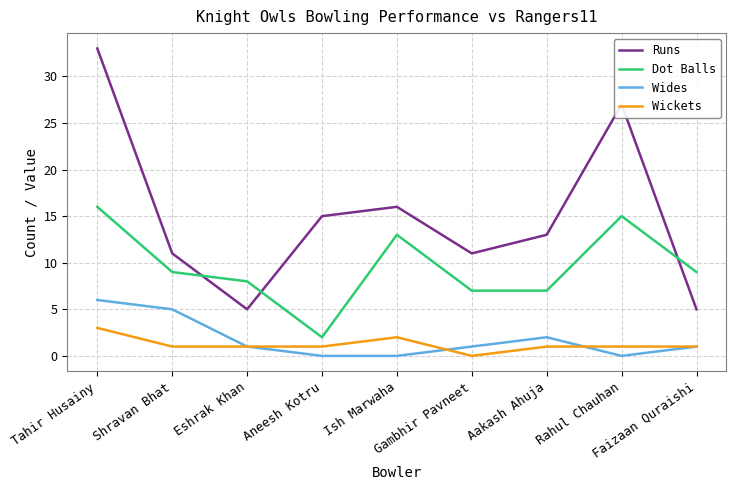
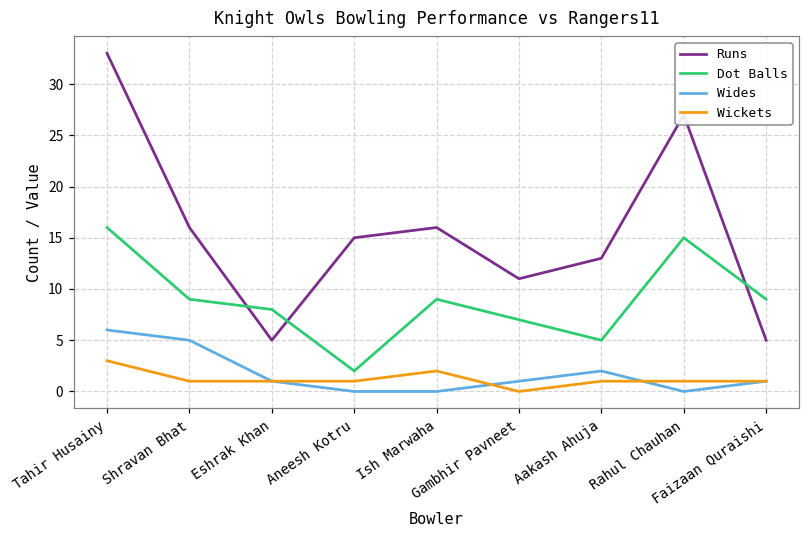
Runs, Shravan Bhat: 11 -> 16
Dot Balls, Ish Marwaha: 13 -> 9
Dot Balls, Aakash Ahuja: 7 -> 5
